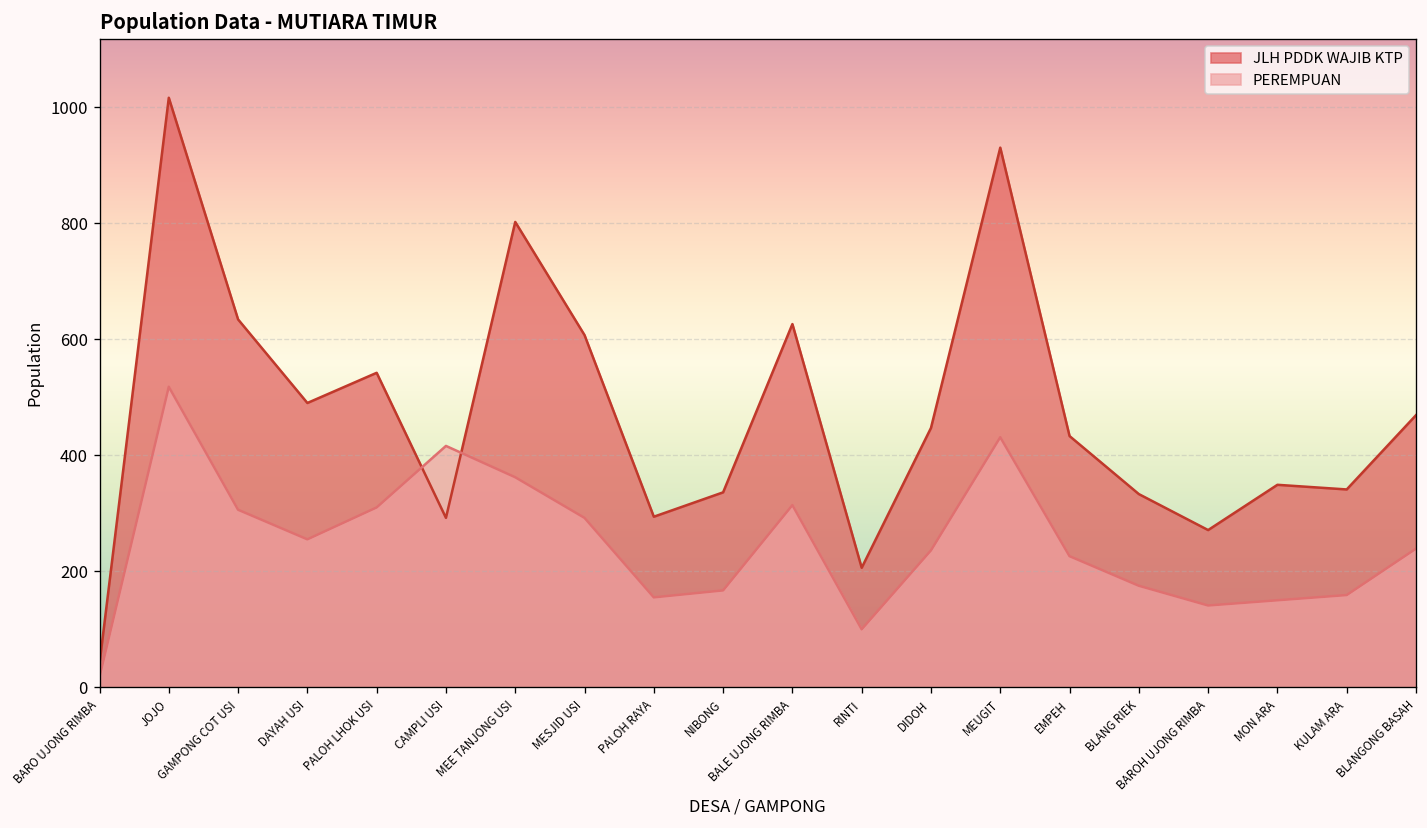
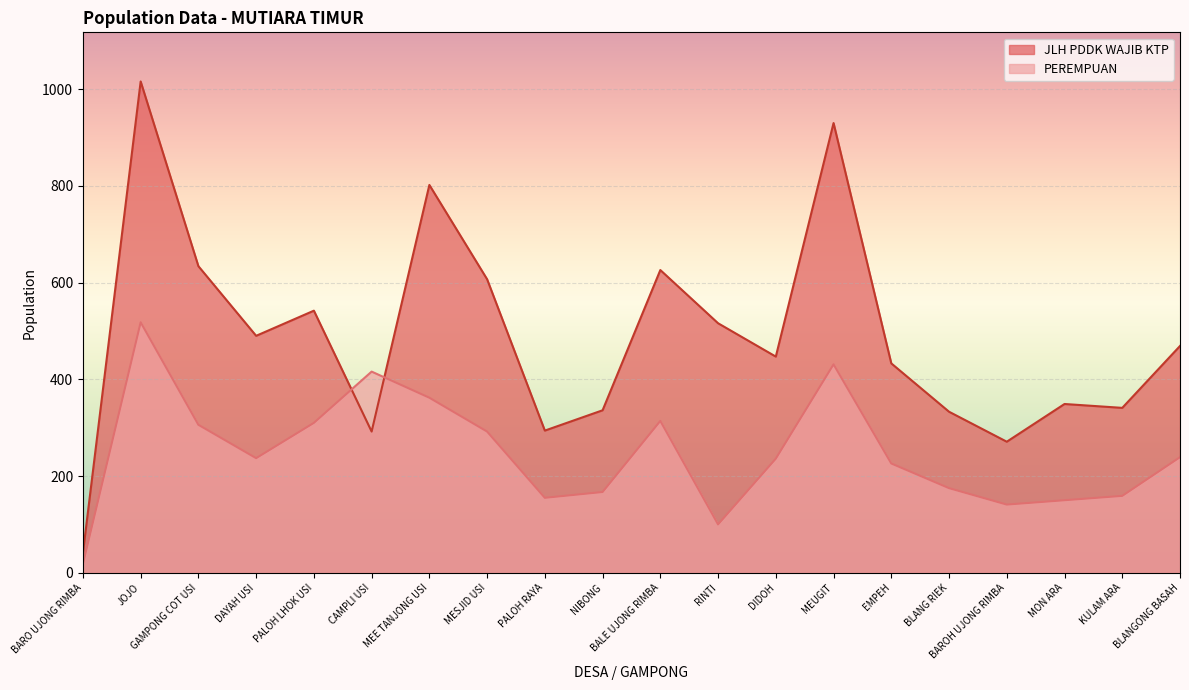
PEREMPUAN, DAYAH USI: 260 -> 240
JLH PDDK WAJIB KTP, RINTI: 210 -> 520
